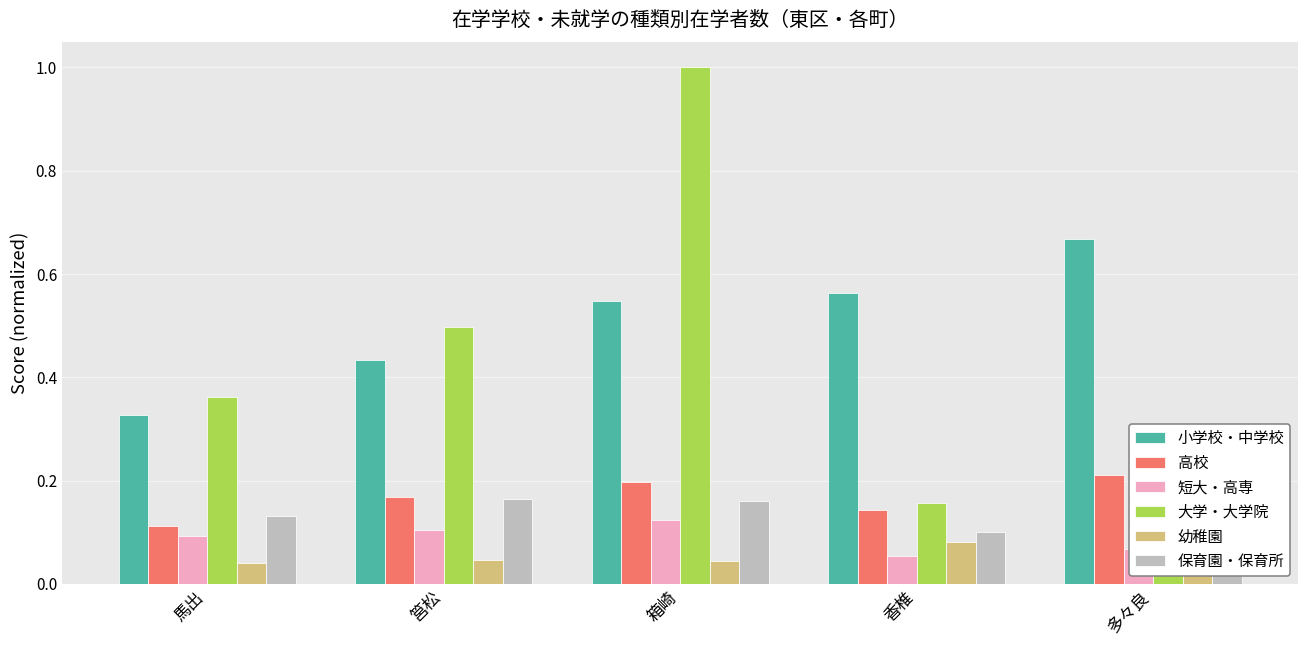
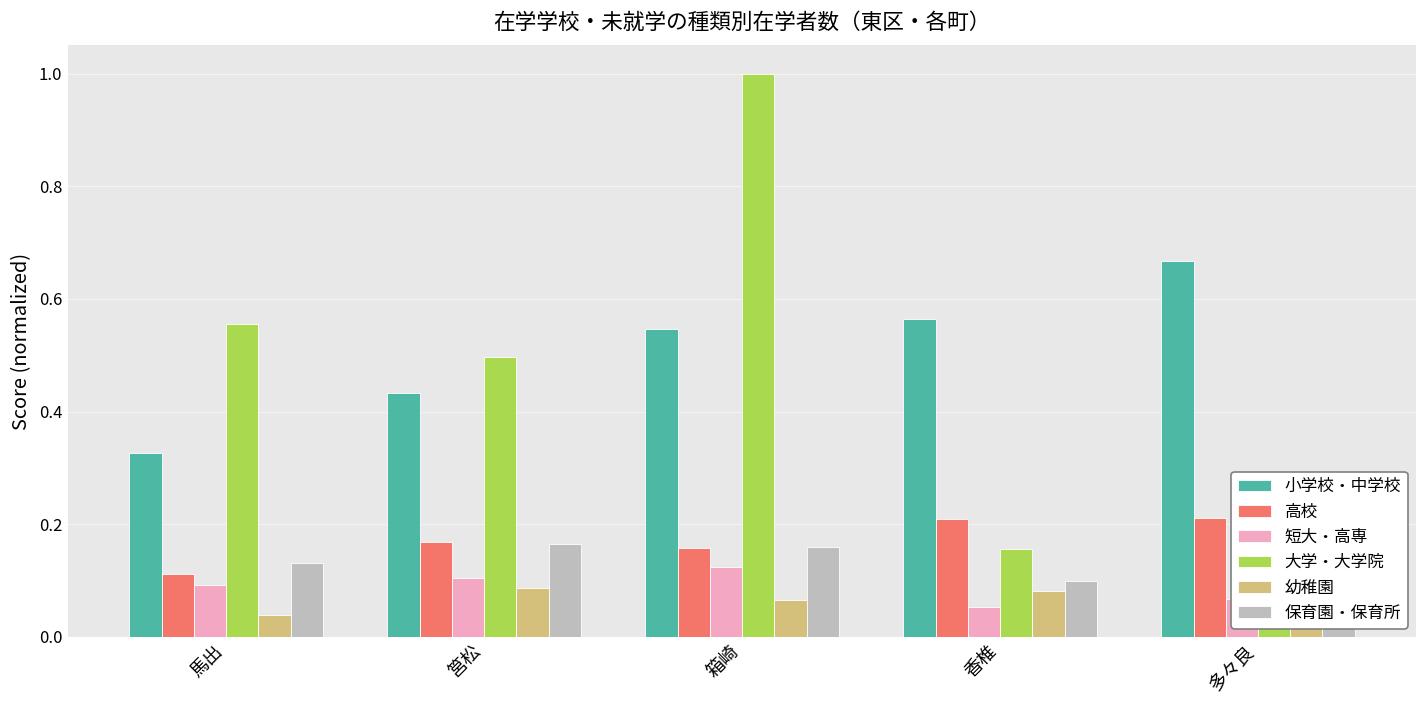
大学・大学院, 馬出: 0.36 -> 0.56
幼稚園, 筥松: 0.05 -> 0.09
高校, 箱崎: 0.20 -> 0.16
幼稚園, 箱崎: 0.04 -> 0.07
高校, 香椎: 0.14 -> 0.21
